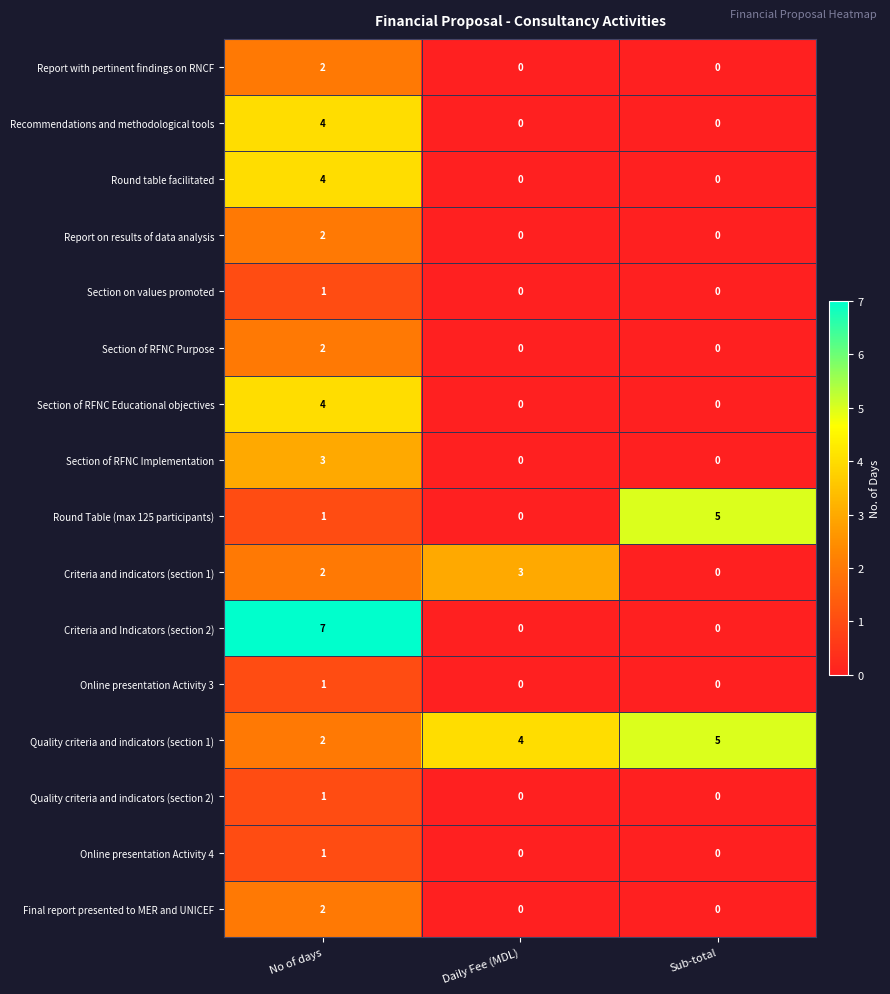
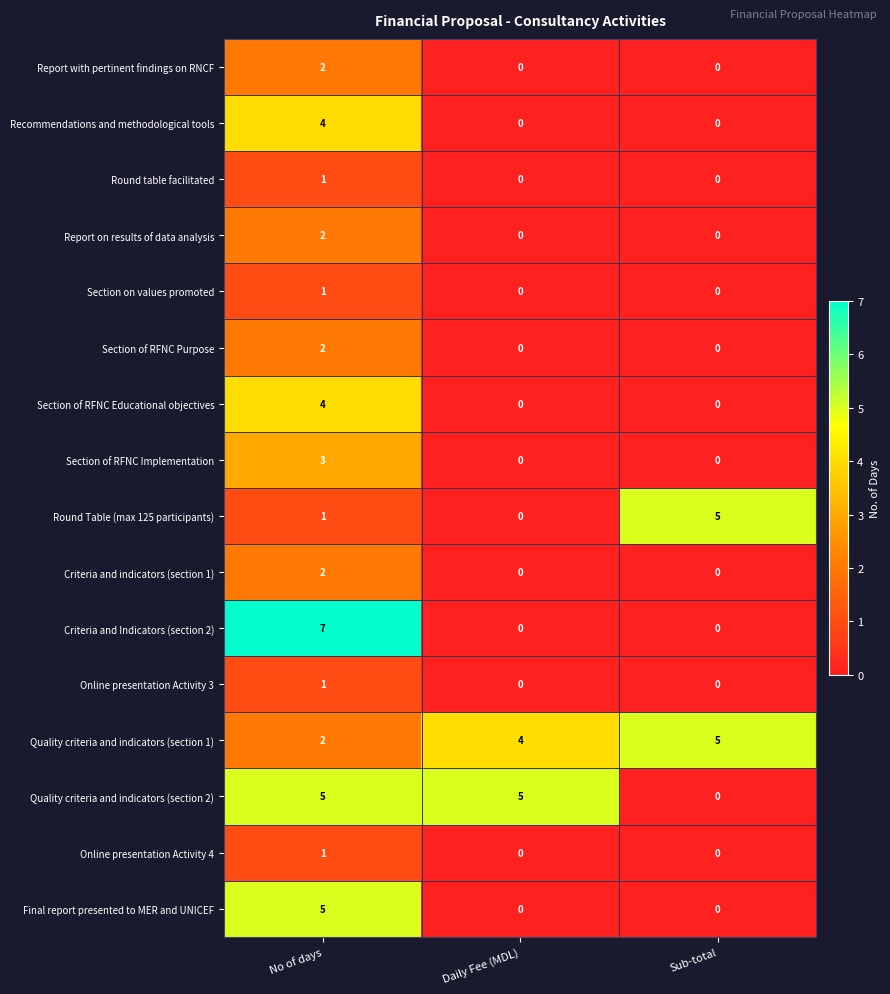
Round table facilitated, No of days: 4 -> 1
Criteria and indicators (section 1), Daily Fee (MDL): 3 -> 0
Quality criteria and indicators (section 2), No of days: 1 -> 5
Quality criteria and indicators (section 2), Daily Fee (MDL): 0 -> 5
Final report presented to MER and UNICEF, No of days: 2 -> 5
